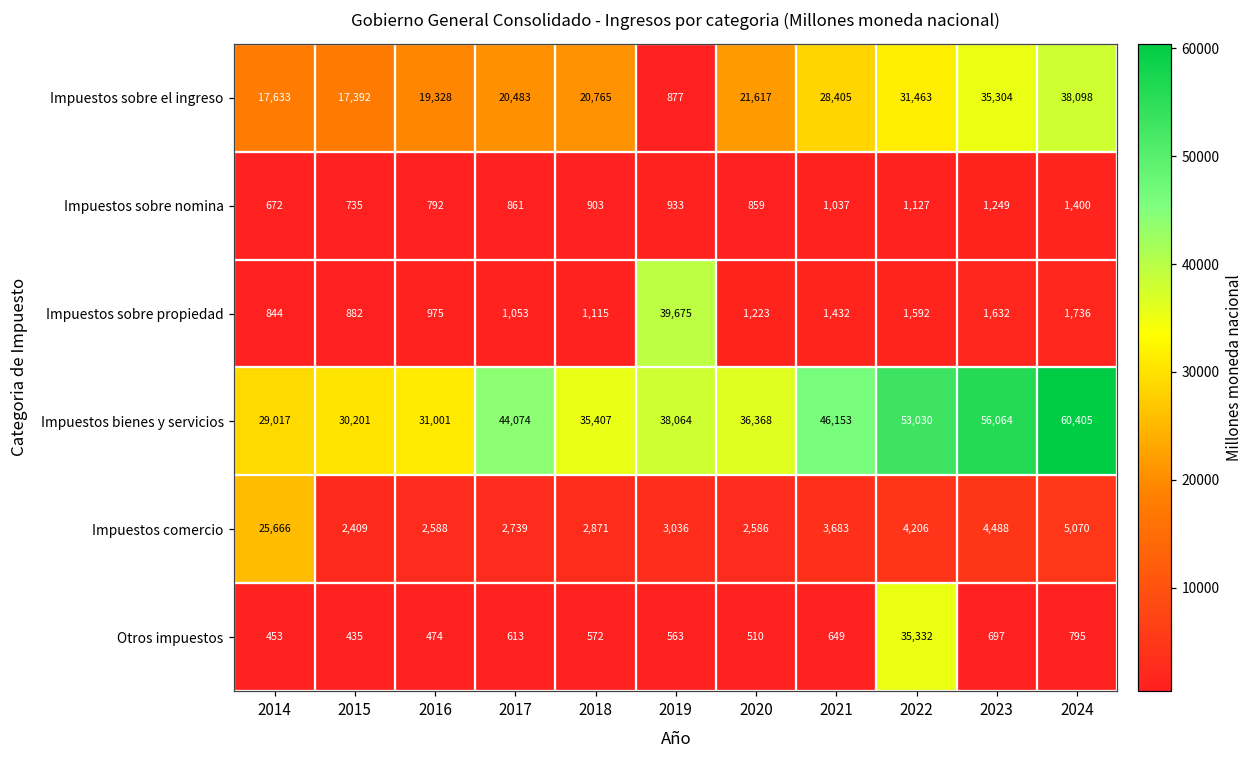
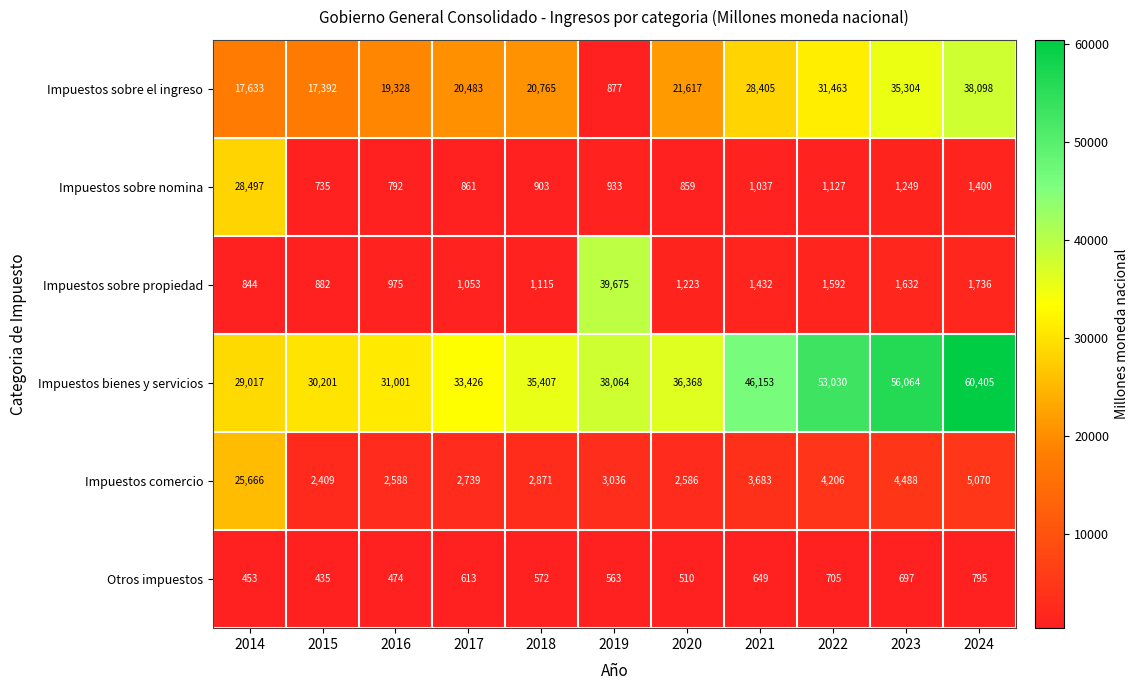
Impuestos sobre nomina, 2014: 672 -> 28,497
Impuestos bienes y servicios, 2017: 44,074 -> 33,426
Otros impuestos, 2022: 35,332 -> 705
